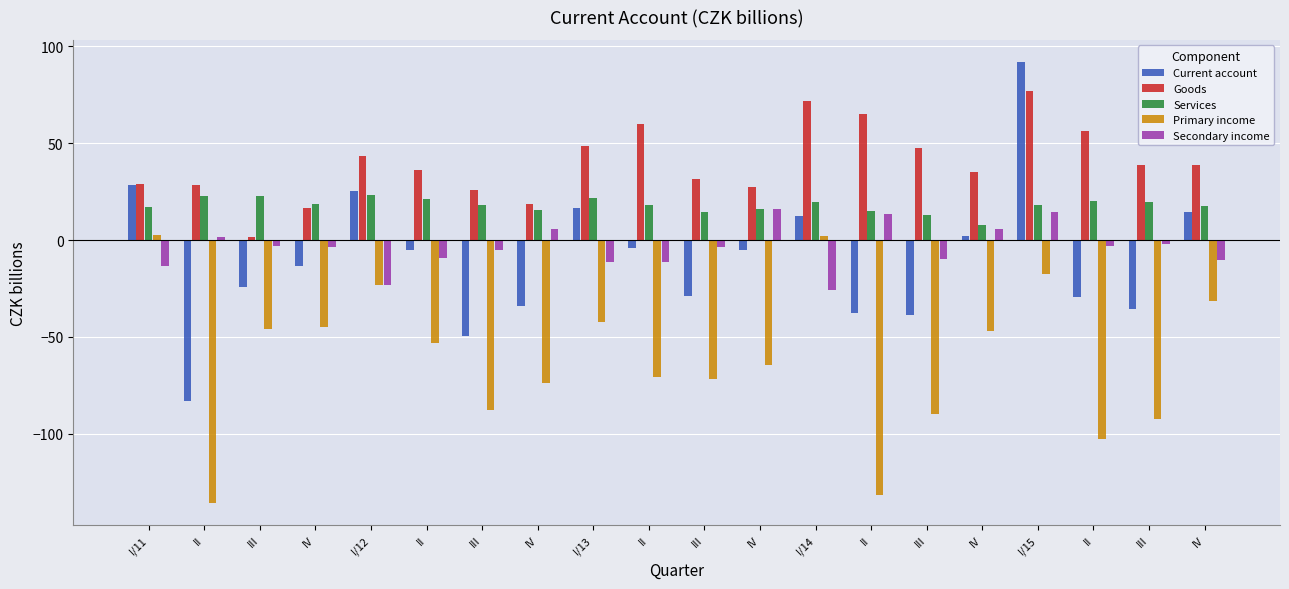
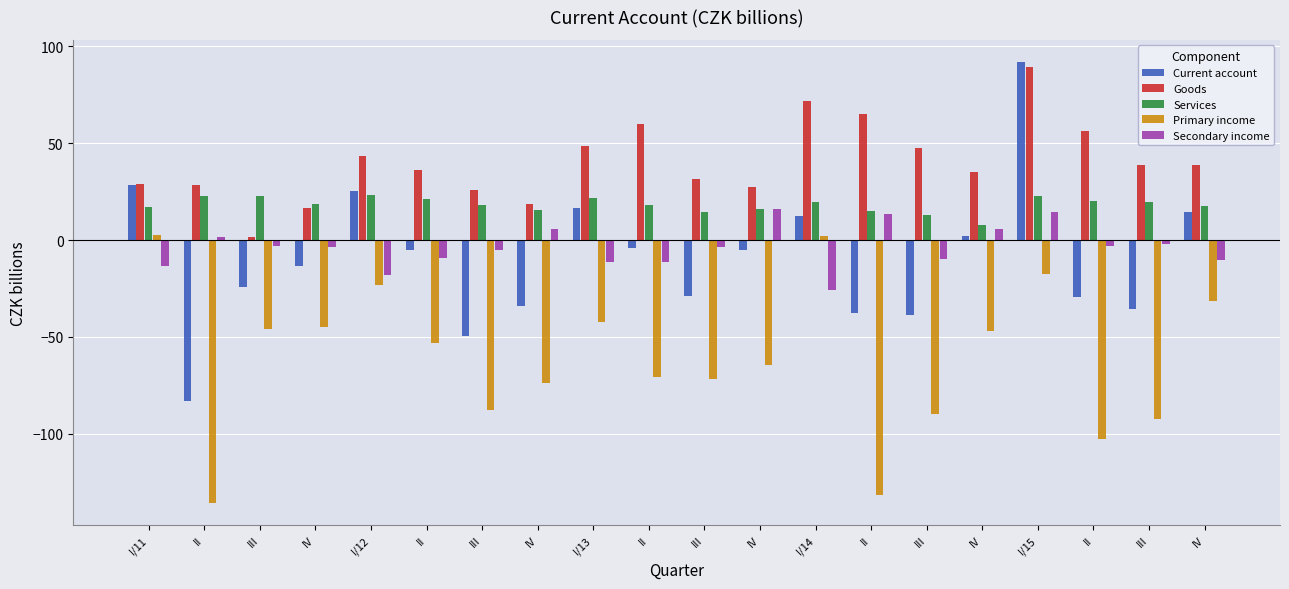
Secondary income, I/12: -23 -> -18
Goods, I/15: 77 -> 89
Services, I/15: 18 -> 22
